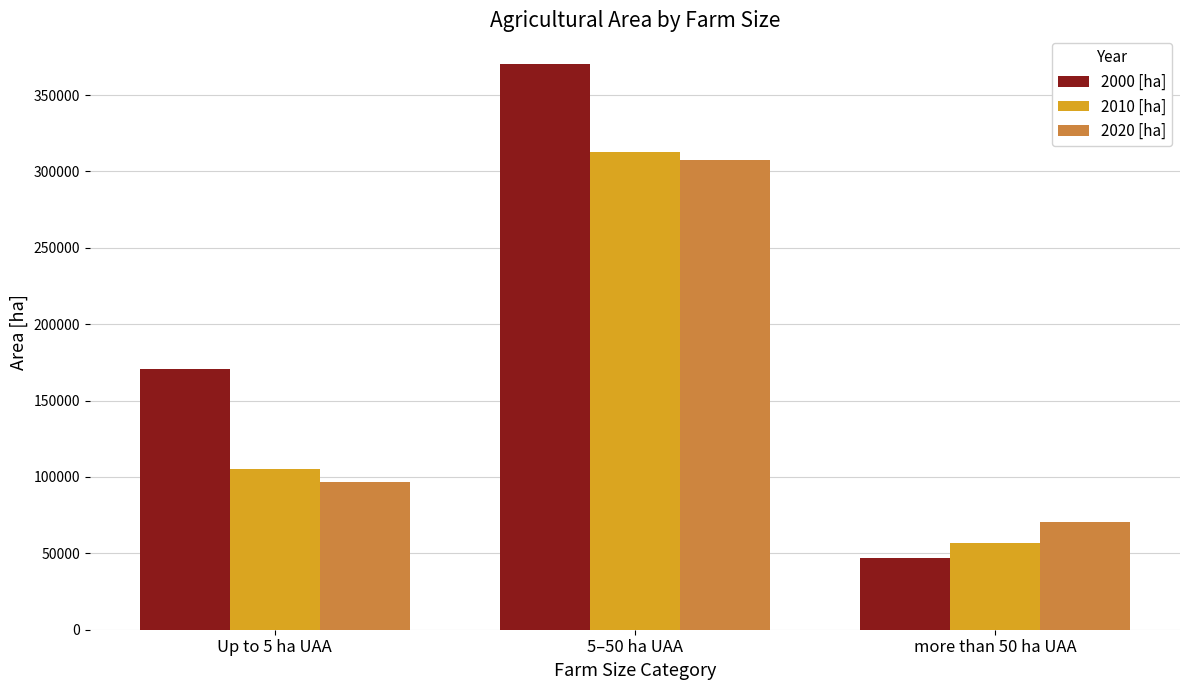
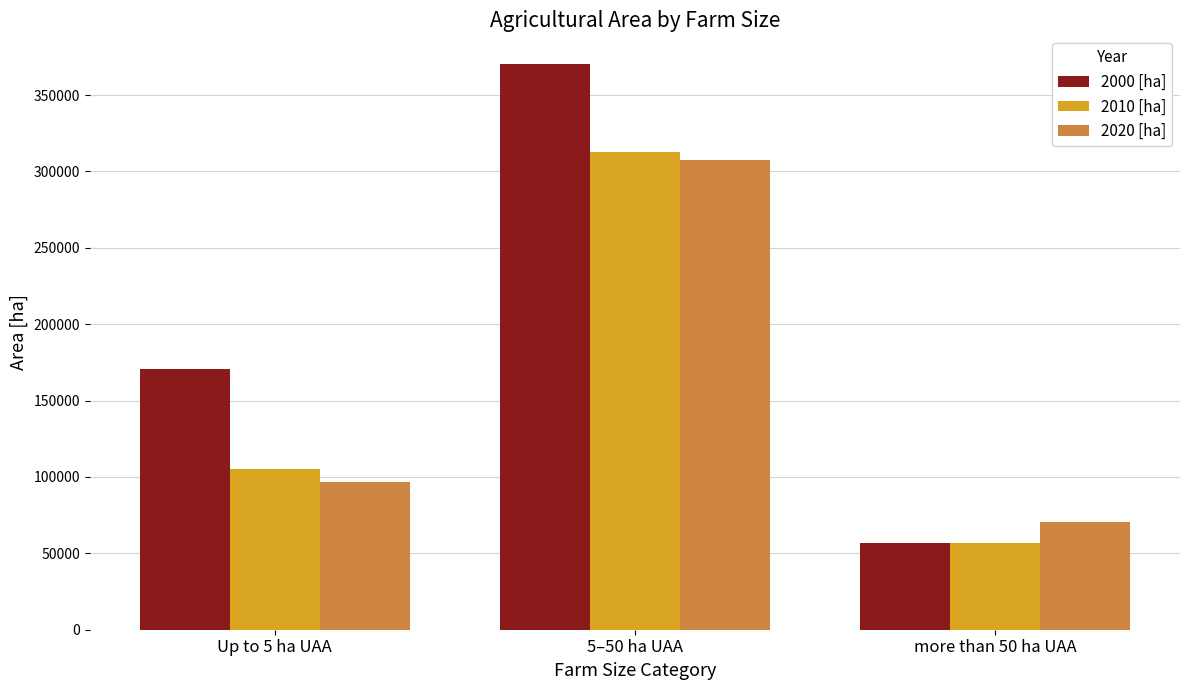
2000 [ha], more than 50 ha UAA: 47000 -> 57000
